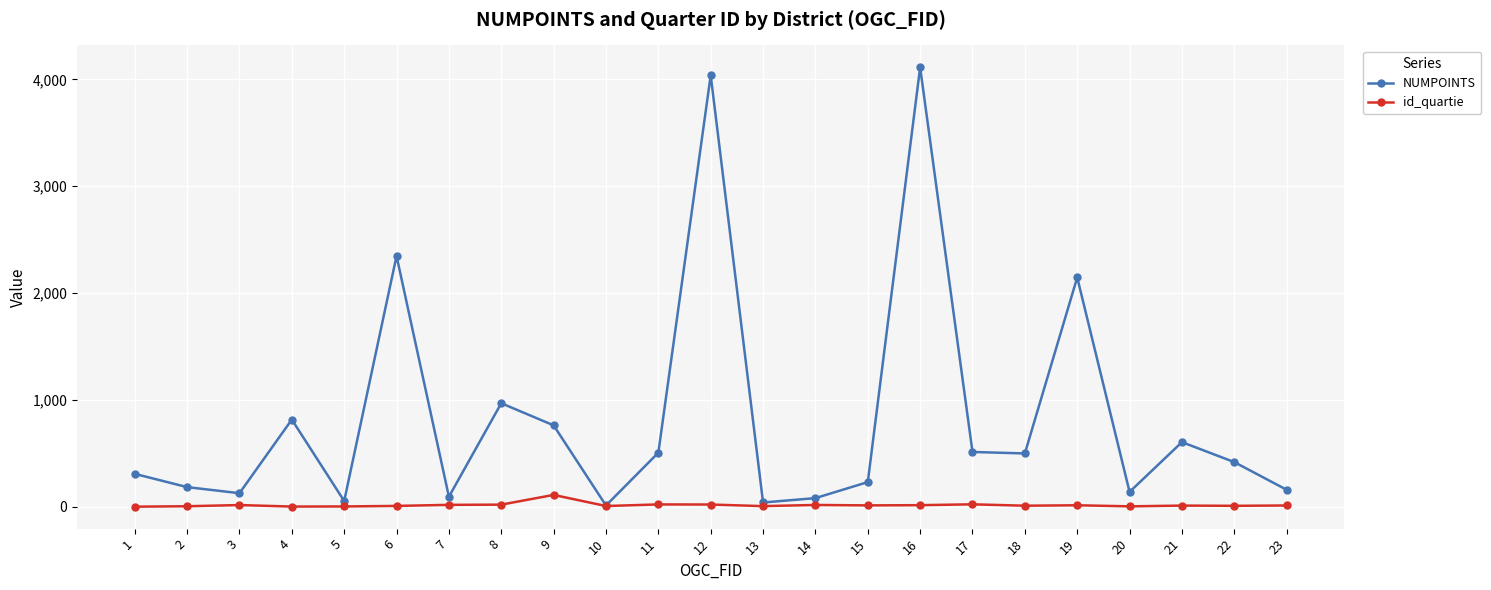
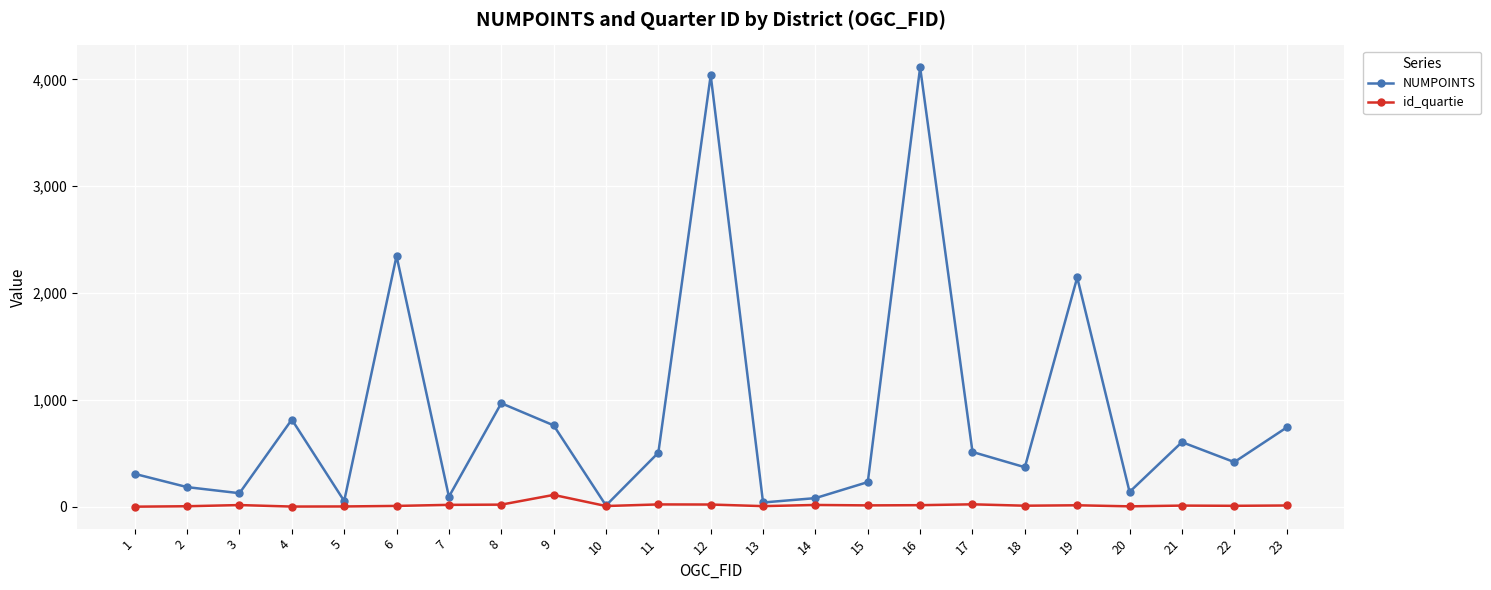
NUMPOINTS, 18: 500 -> 370
NUMPOINTS, 23: 160 -> 740
